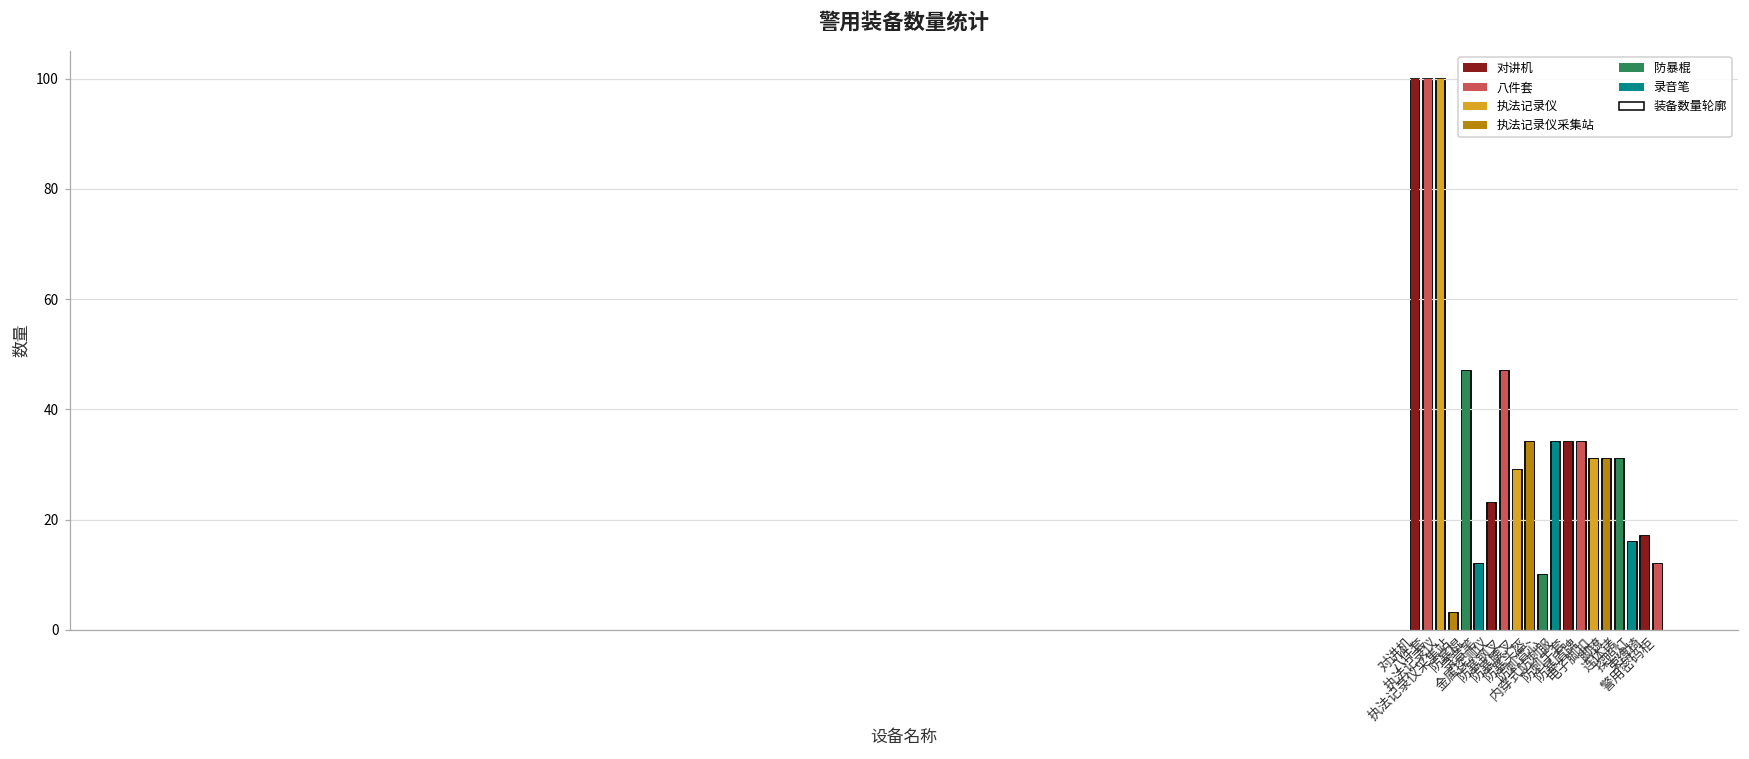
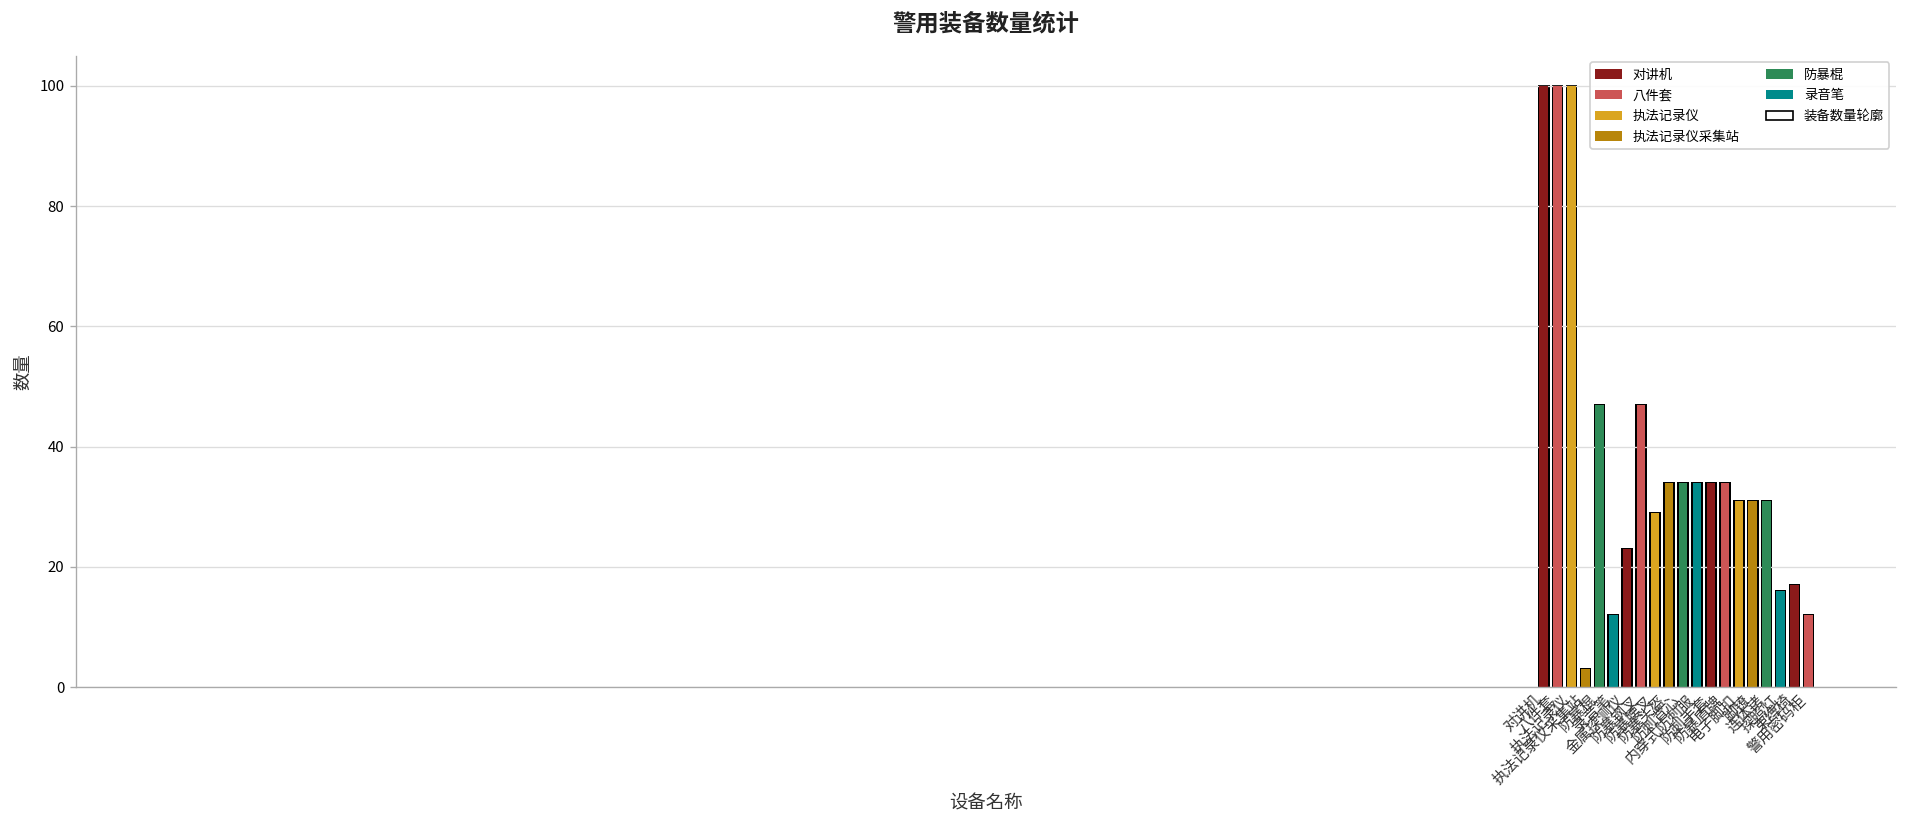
防刺背心: 10 -> 34
